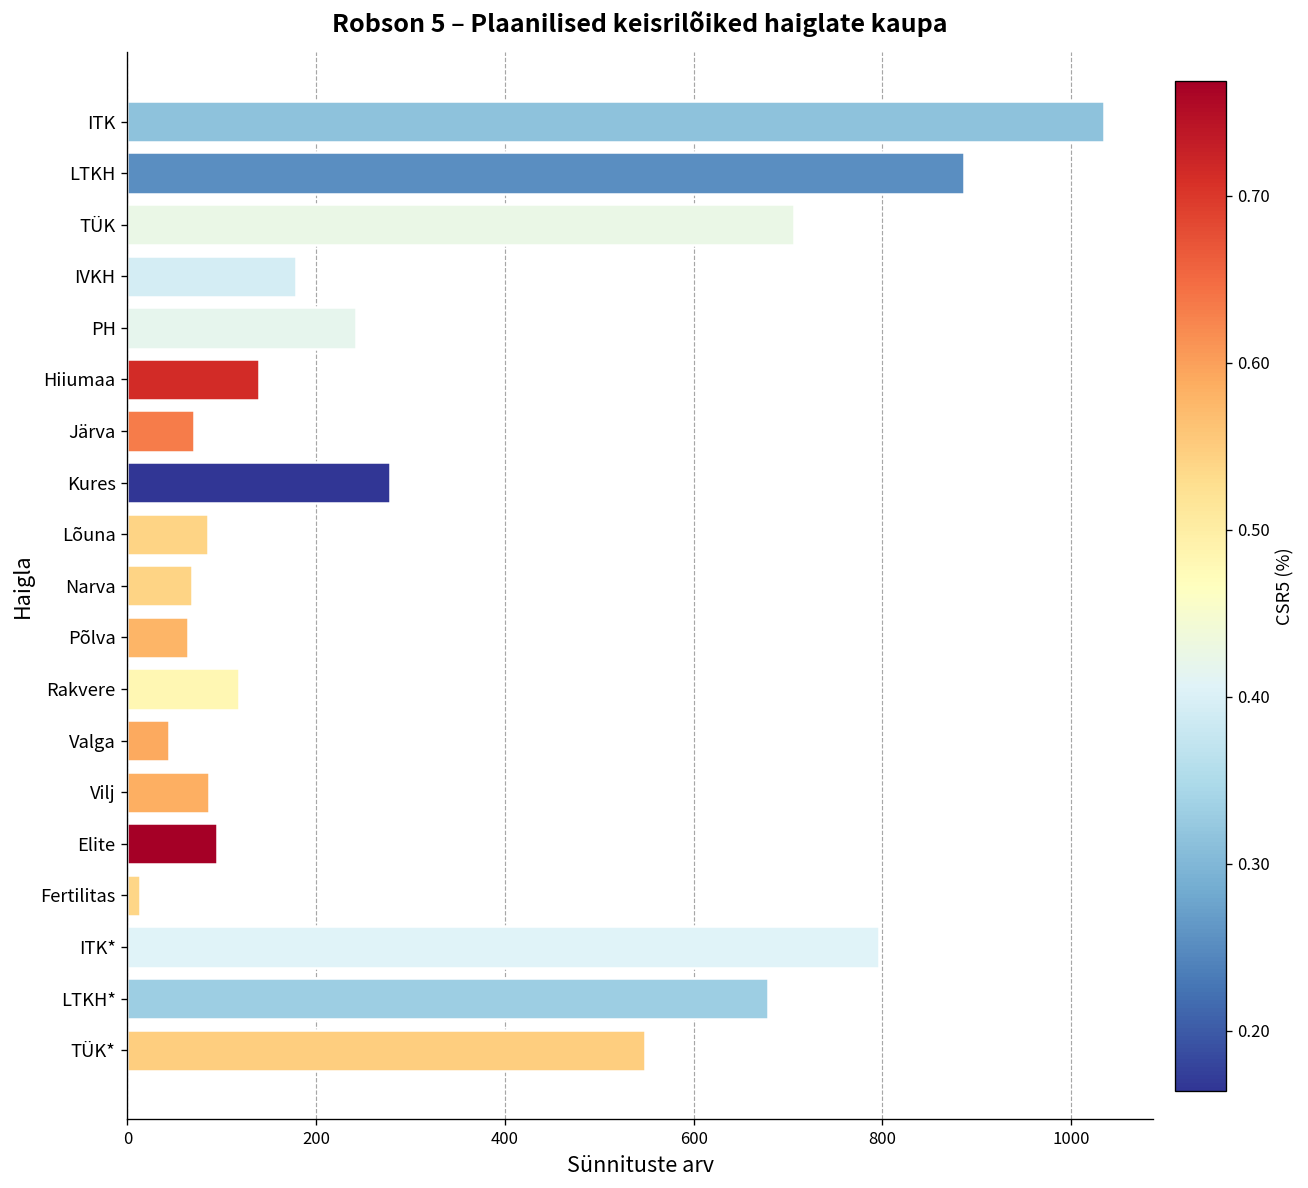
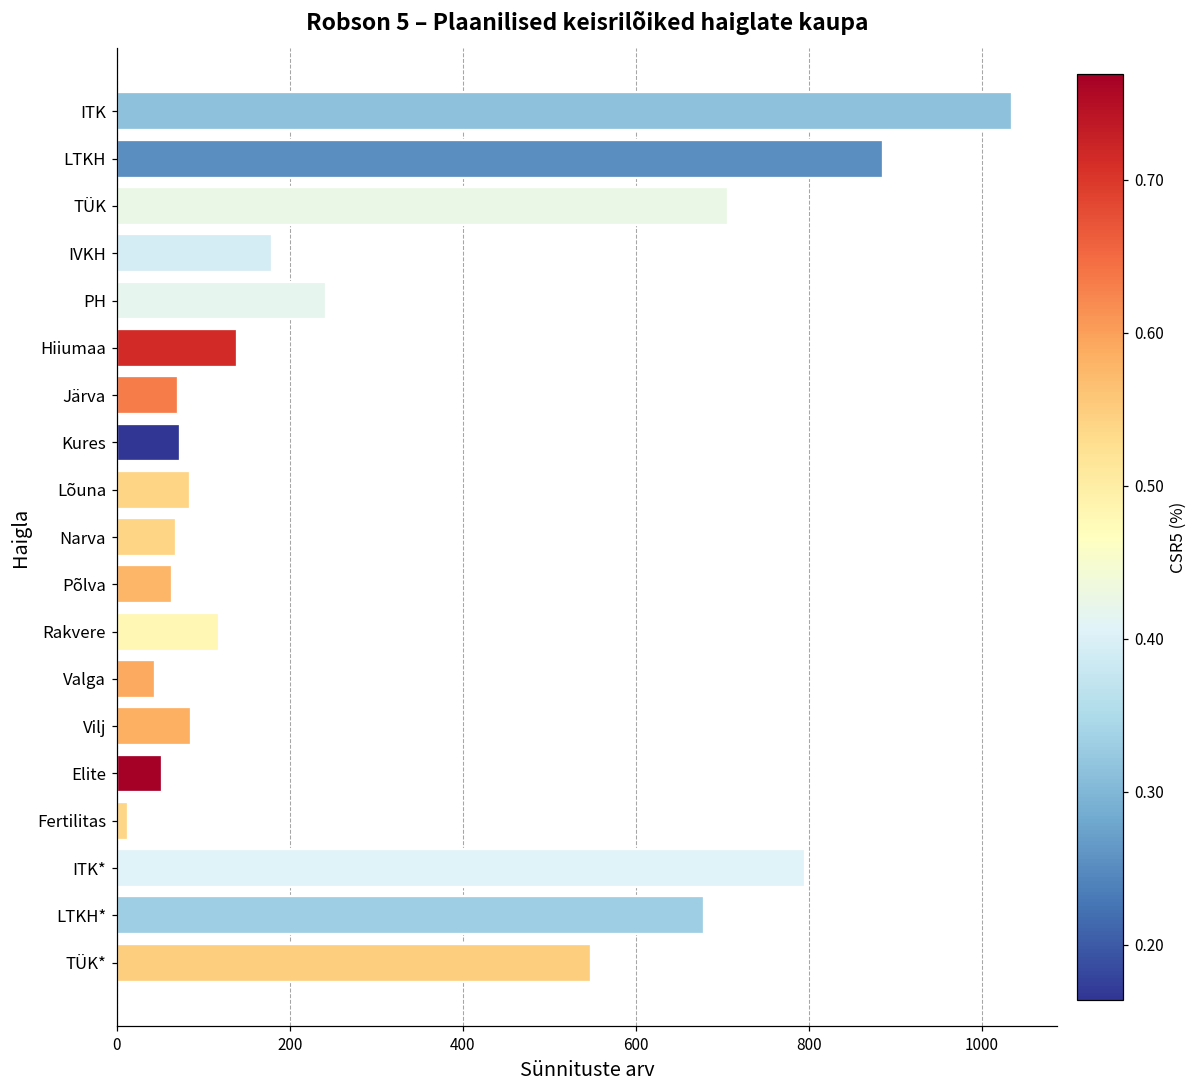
Kures: 280 -> 70
Elite: 100 -> 50
